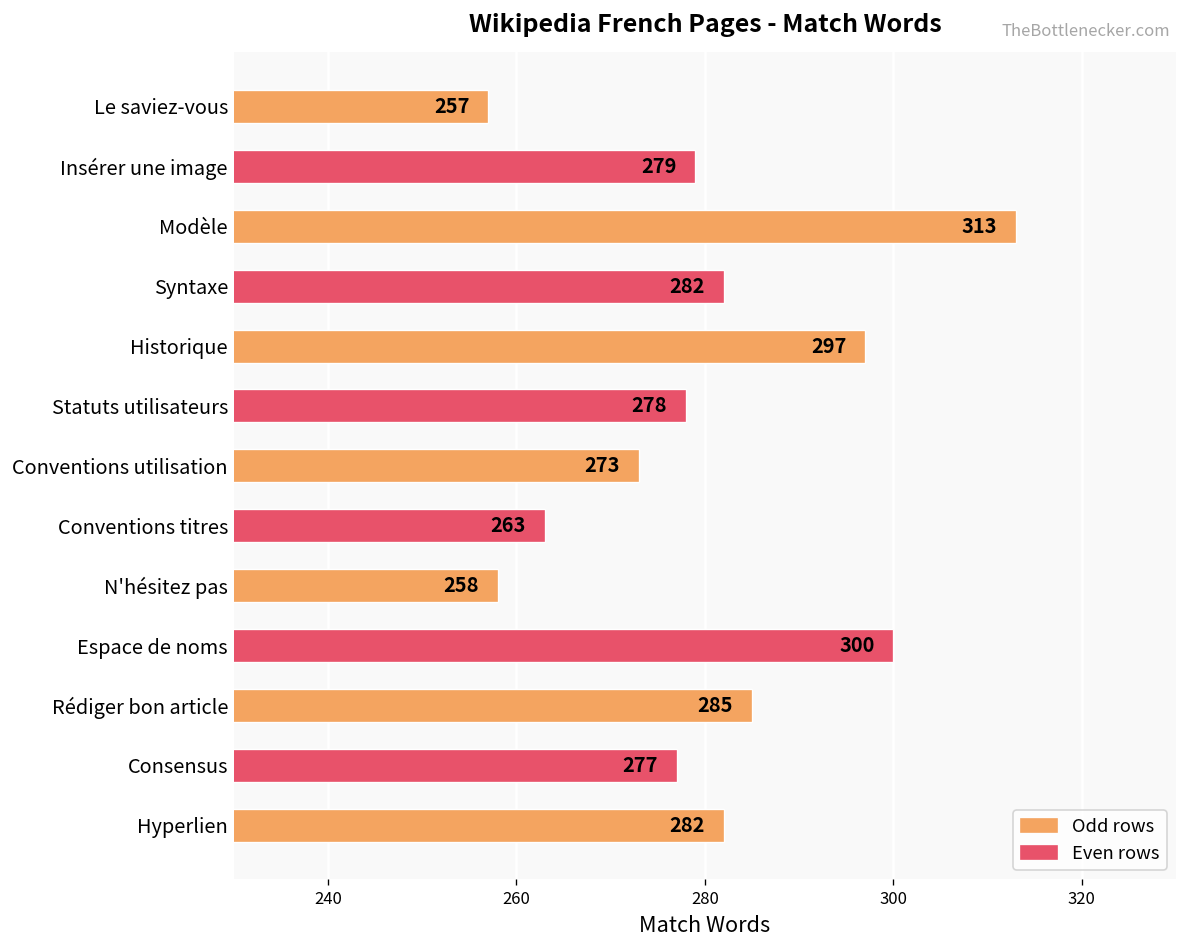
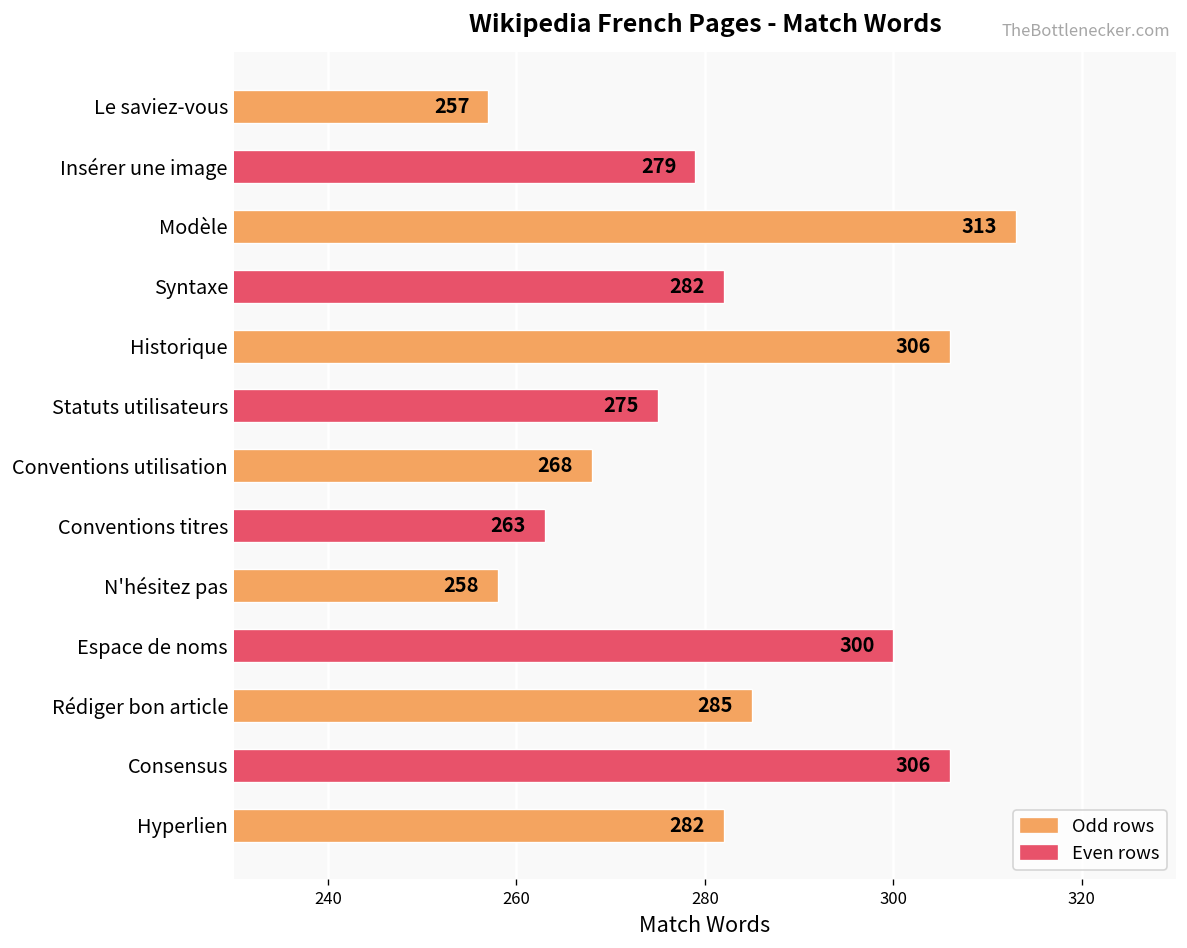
Historique: 297 -> 306
Statuts utilisateurs: 278 -> 275
Conventions utilisation: 273 -> 268
Consensus: 277 -> 306
